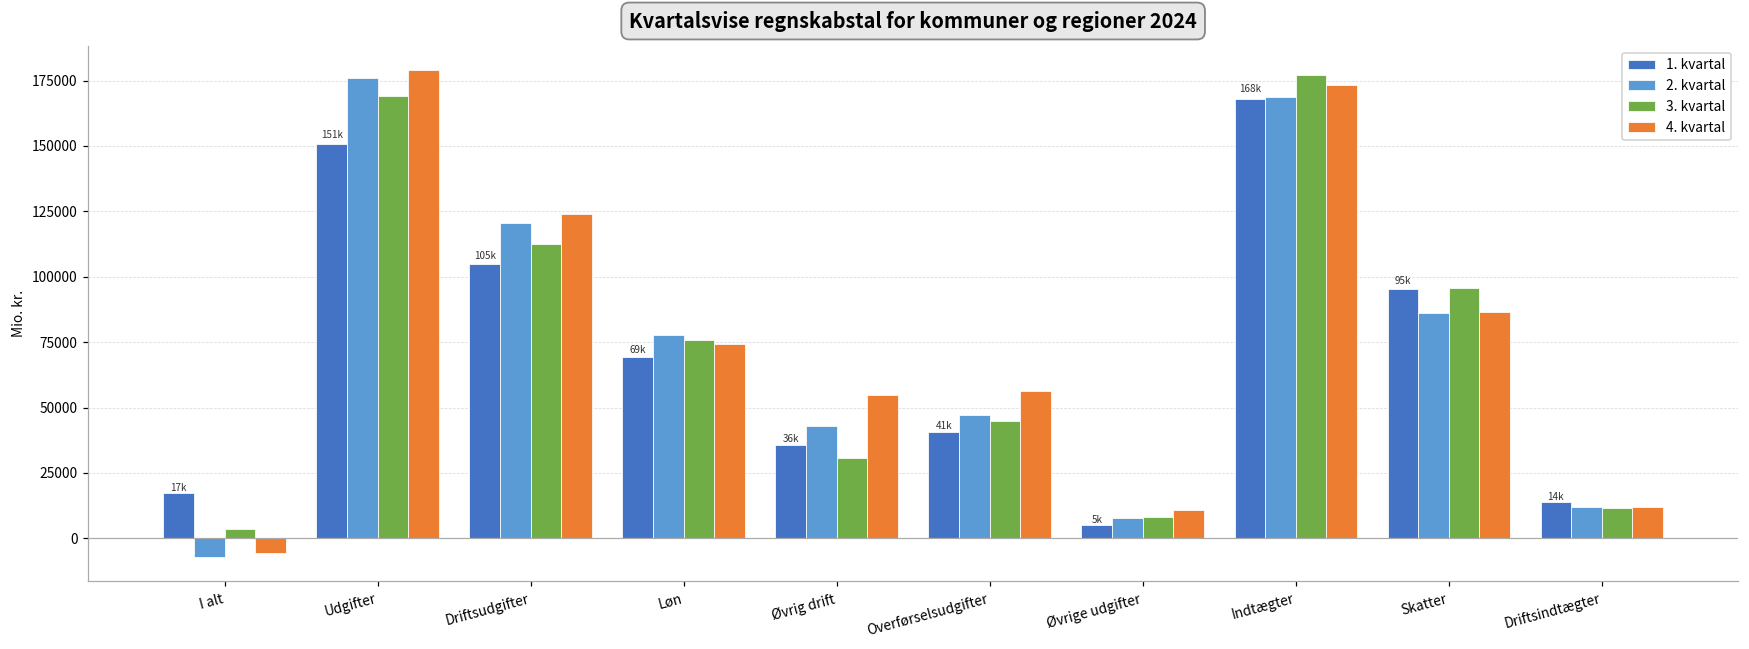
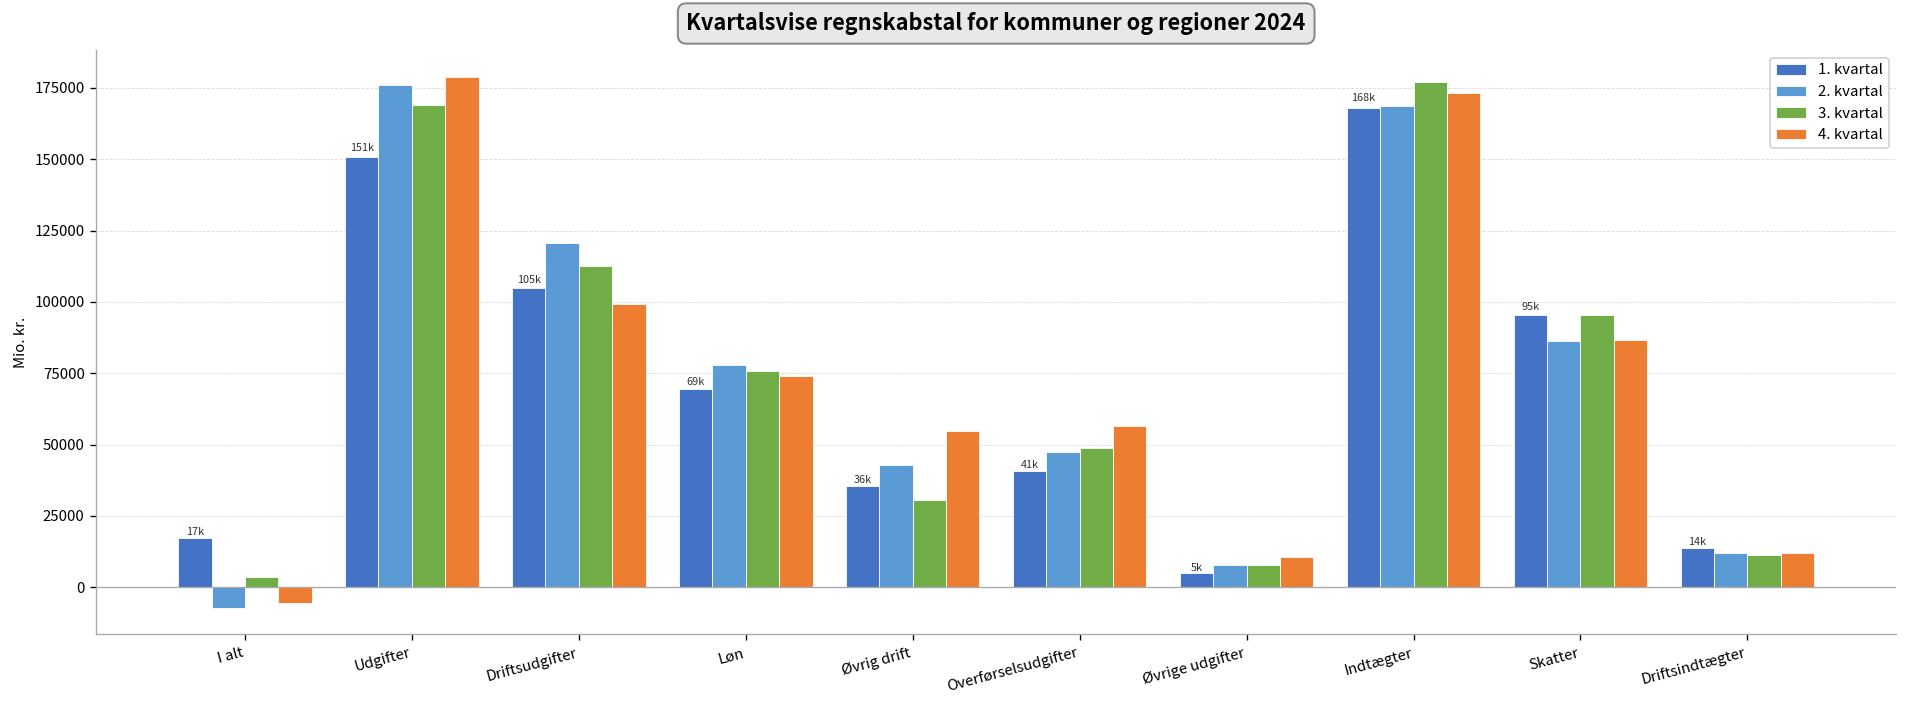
4. kvartal, Driftsudgifter: 124000 -> 99000
3. kvartal, Overførselsudgifter: 45000 -> 49000
